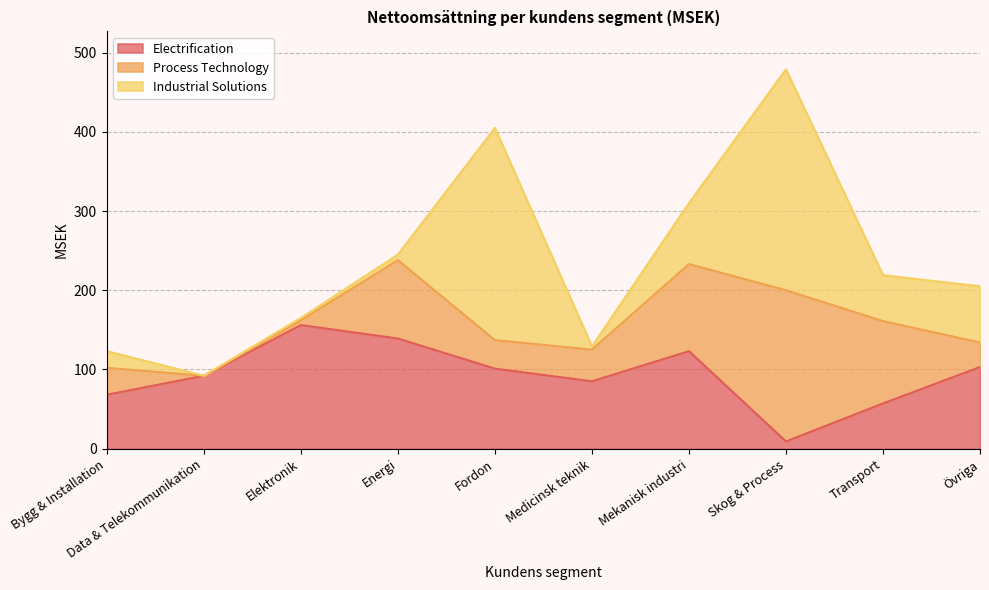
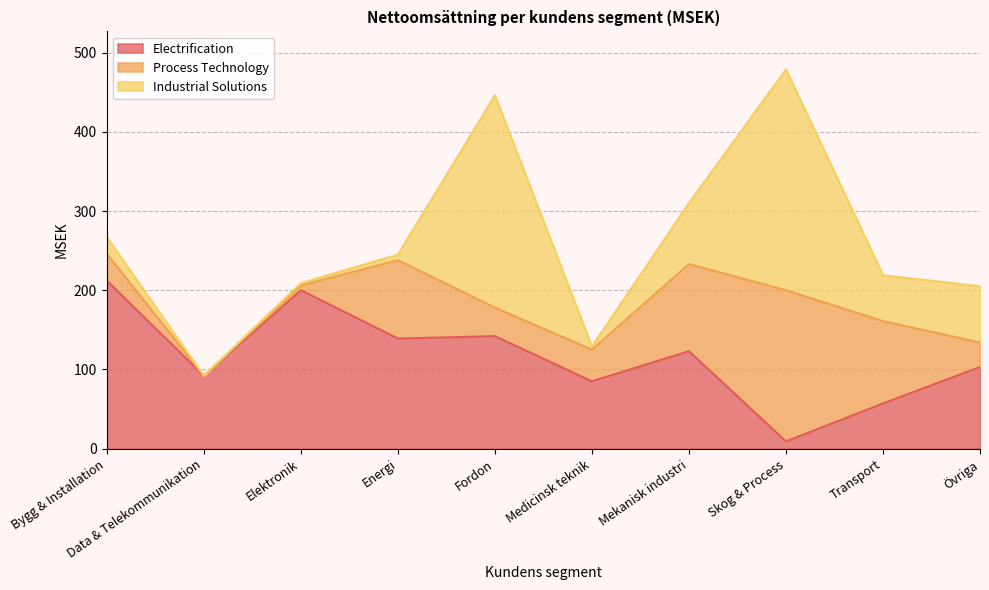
Electrification, Bygg & Installation: 70 -> 210
Electrification, Elektronik: 160 -> 200
Electrification, Fordon: 100 -> 140
